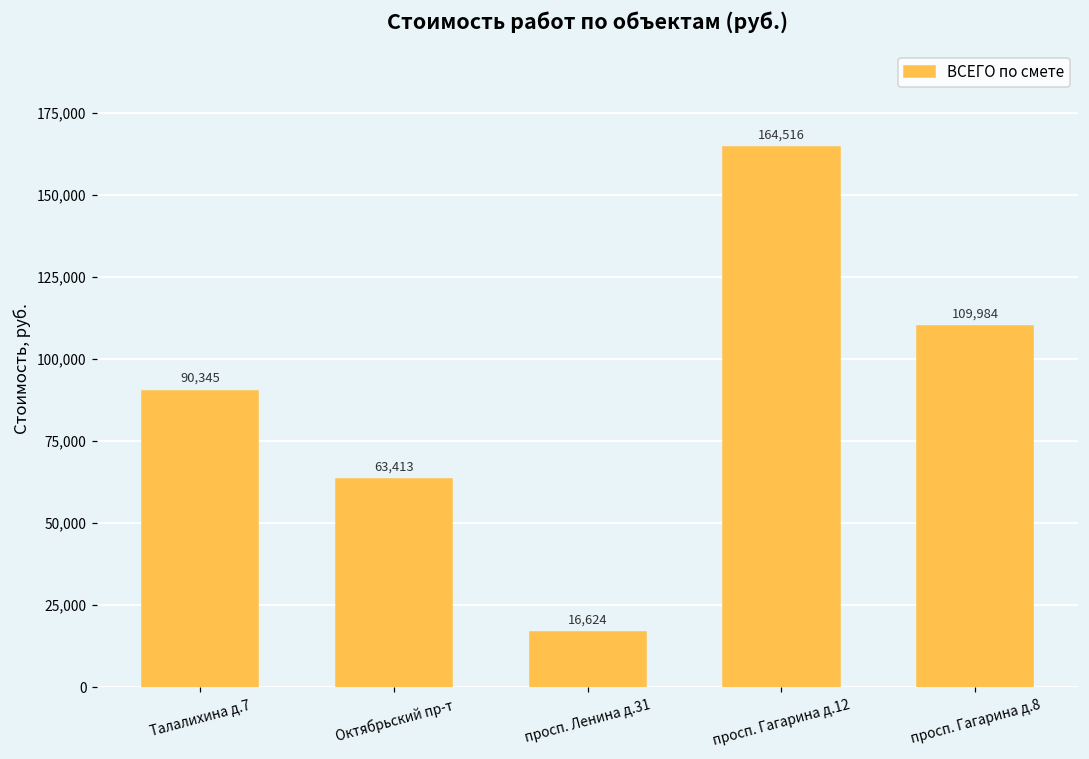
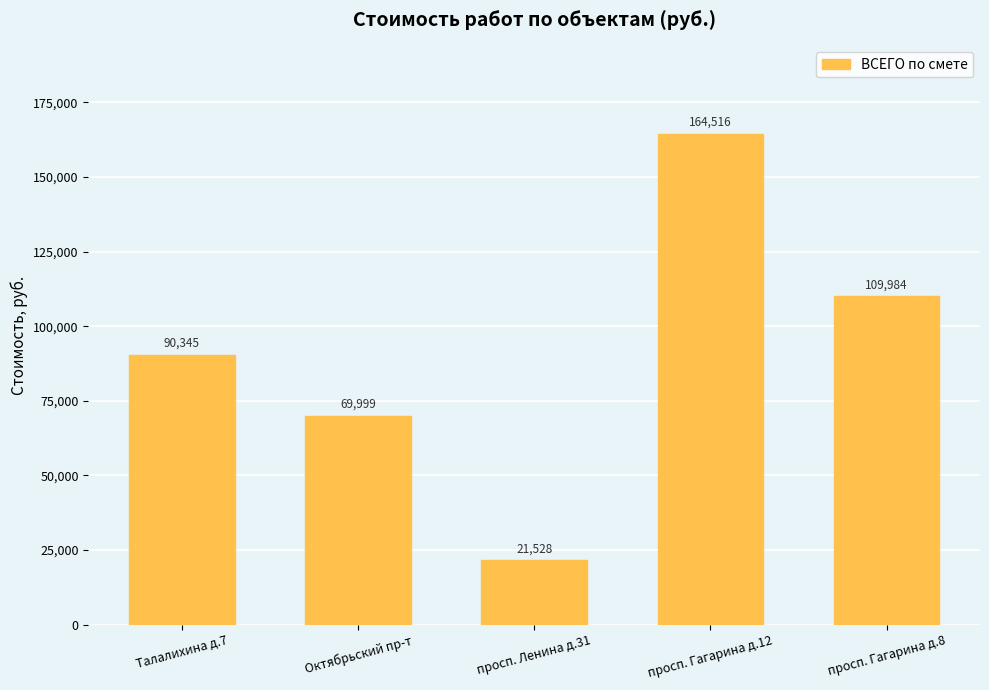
Октябрьский пр-т: 63,413 -> 69,999
просп. Ленина д.31: 16,624 -> 21,528
